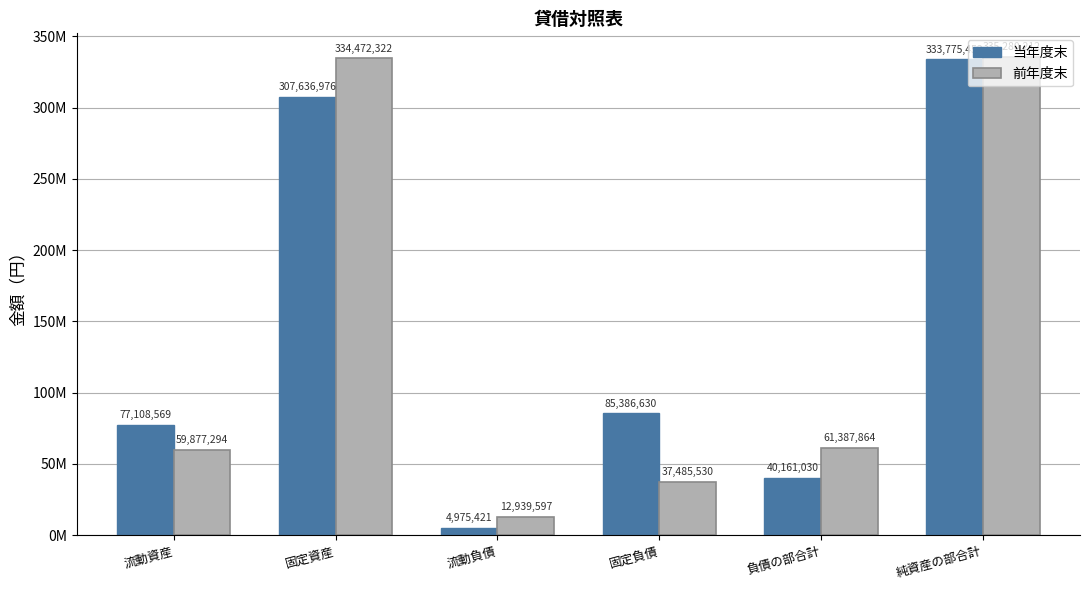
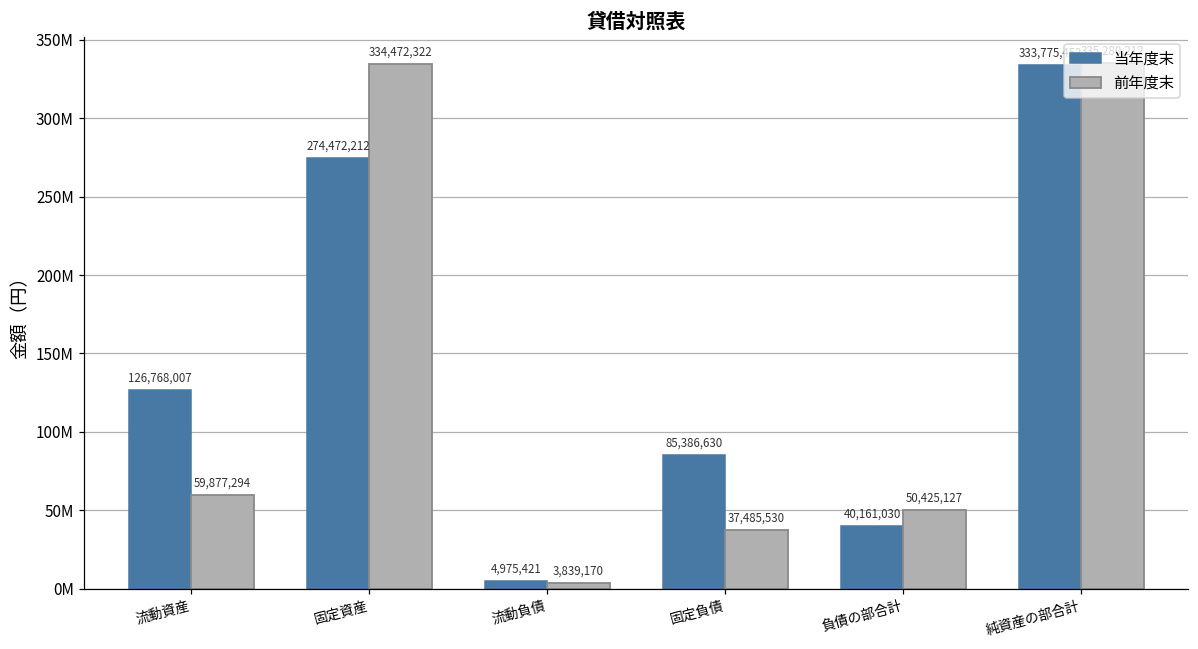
当年度末, 流動資産: 77,108,569 -> 126,768,007
当年度末, 固定資産: 307,636,976 -> 274,472,212
前年度末, 流動負債: 12,939,597 -> 3,839,170
前年度末, 負債の部合計: 61,387,864 -> 50,425,127
